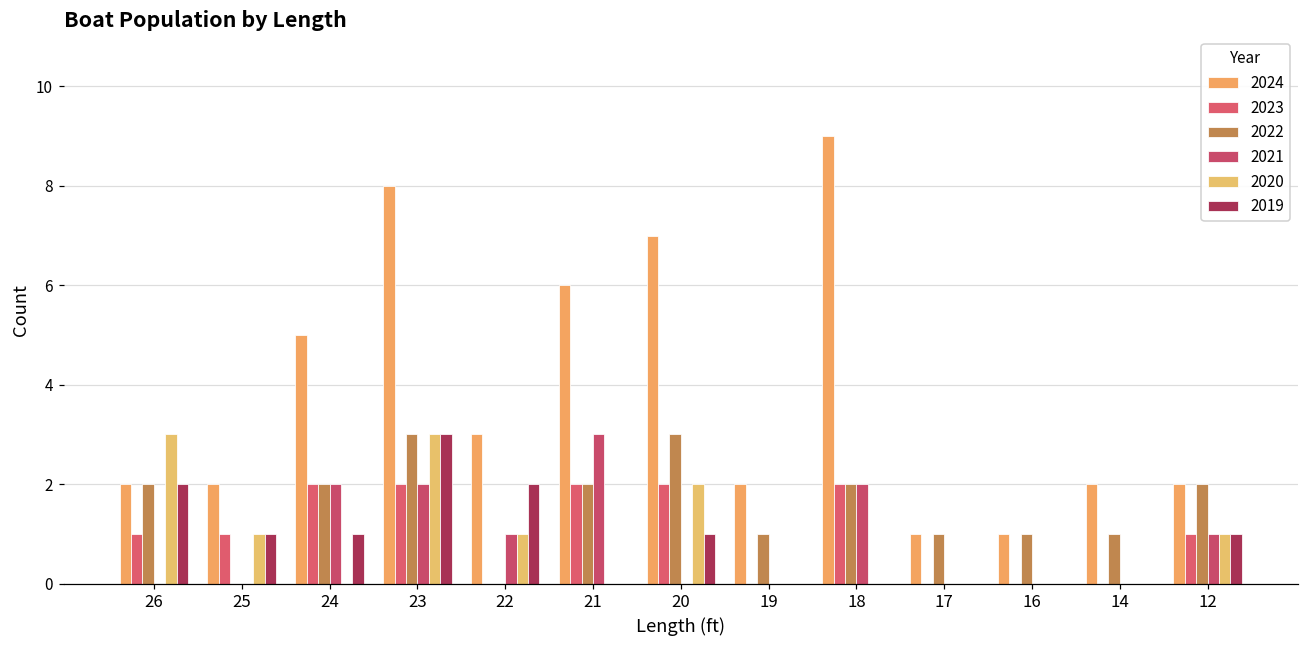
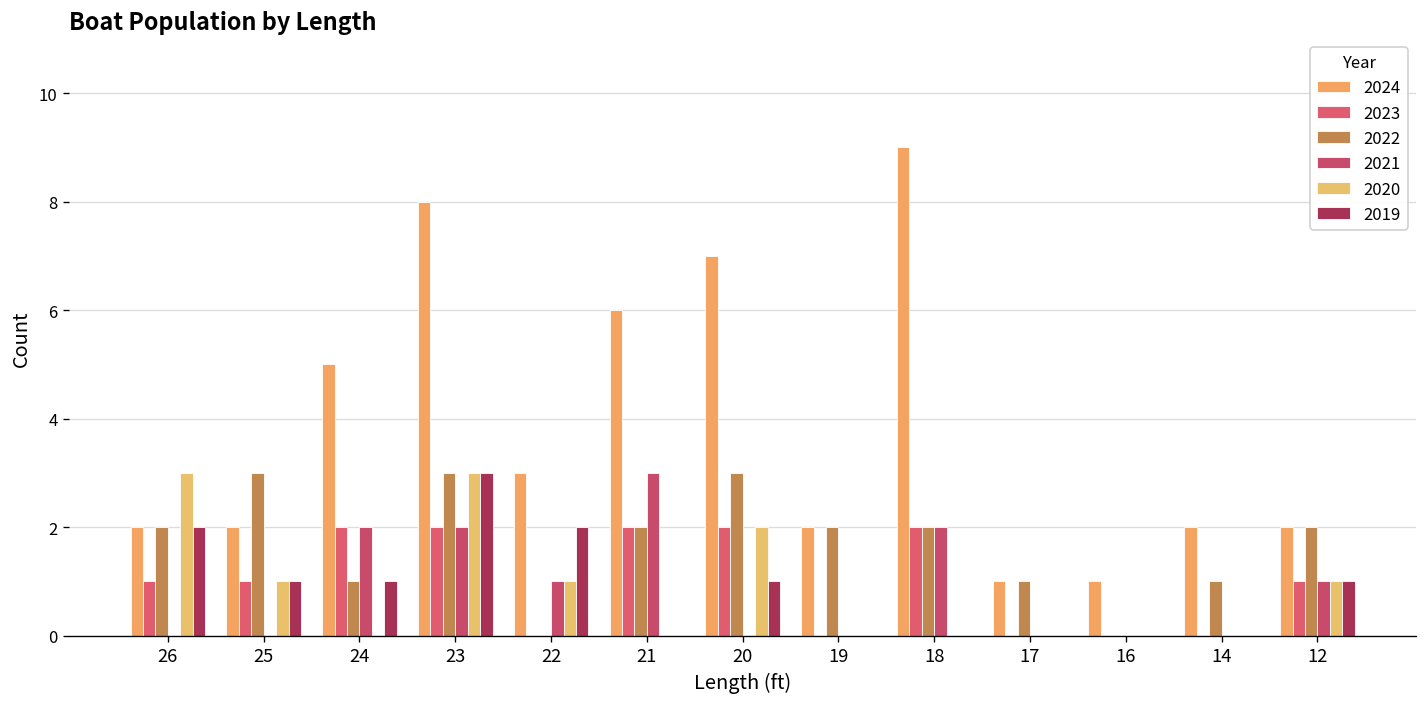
2022, 25: 0 -> 3
2022, 24: 2 -> 1
2022, 19: 1 -> 2
2022, 16: 1 -> 0
